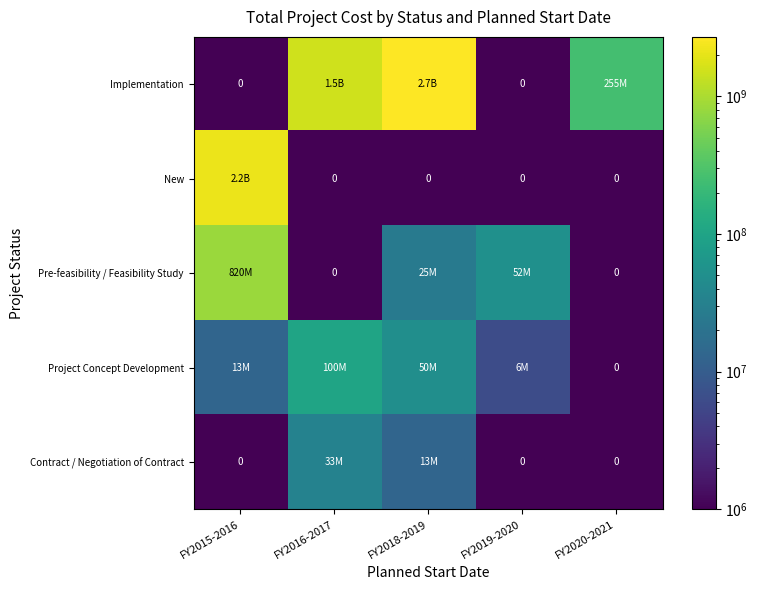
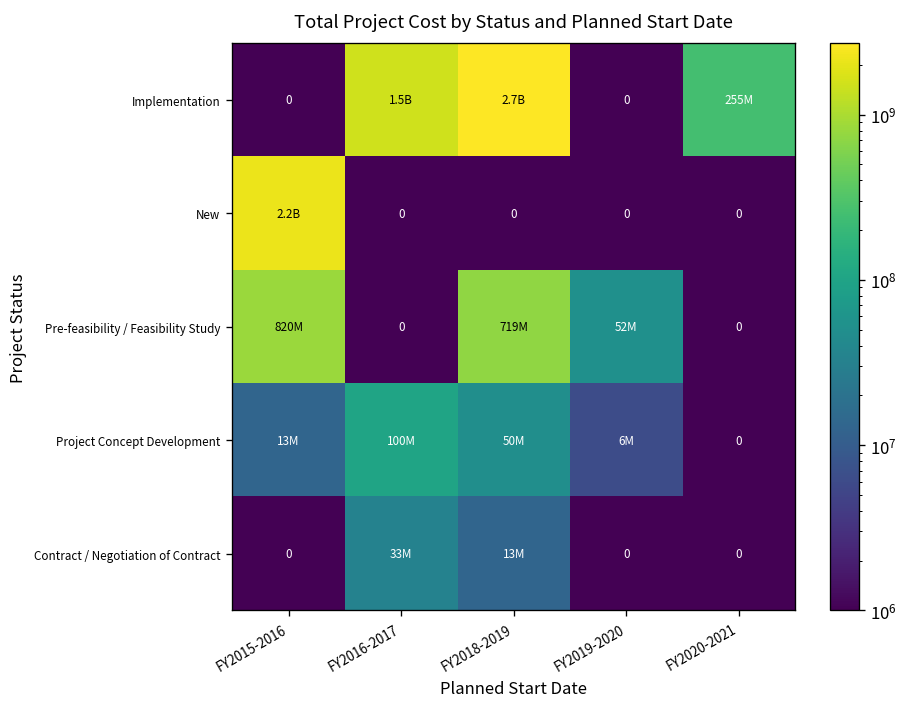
Pre-feasibility / Feasibility Study, FY2018-2019: 25M -> 719M
